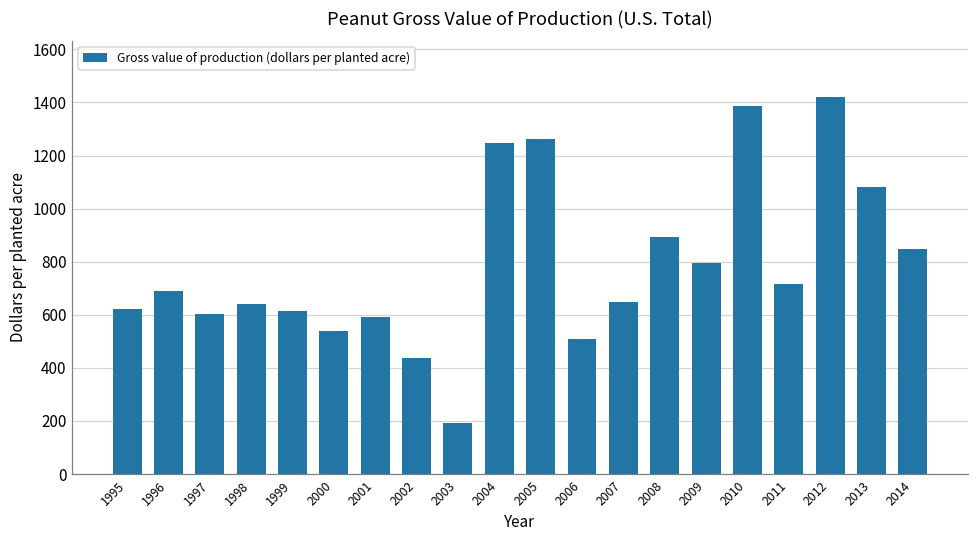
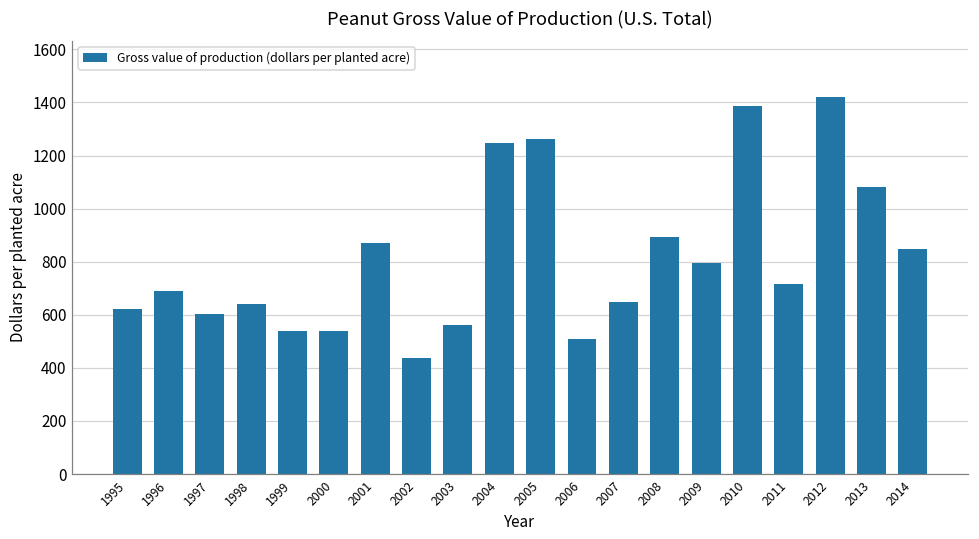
1999: 610 -> 540
2001: 590 -> 870
2003: 190 -> 560
